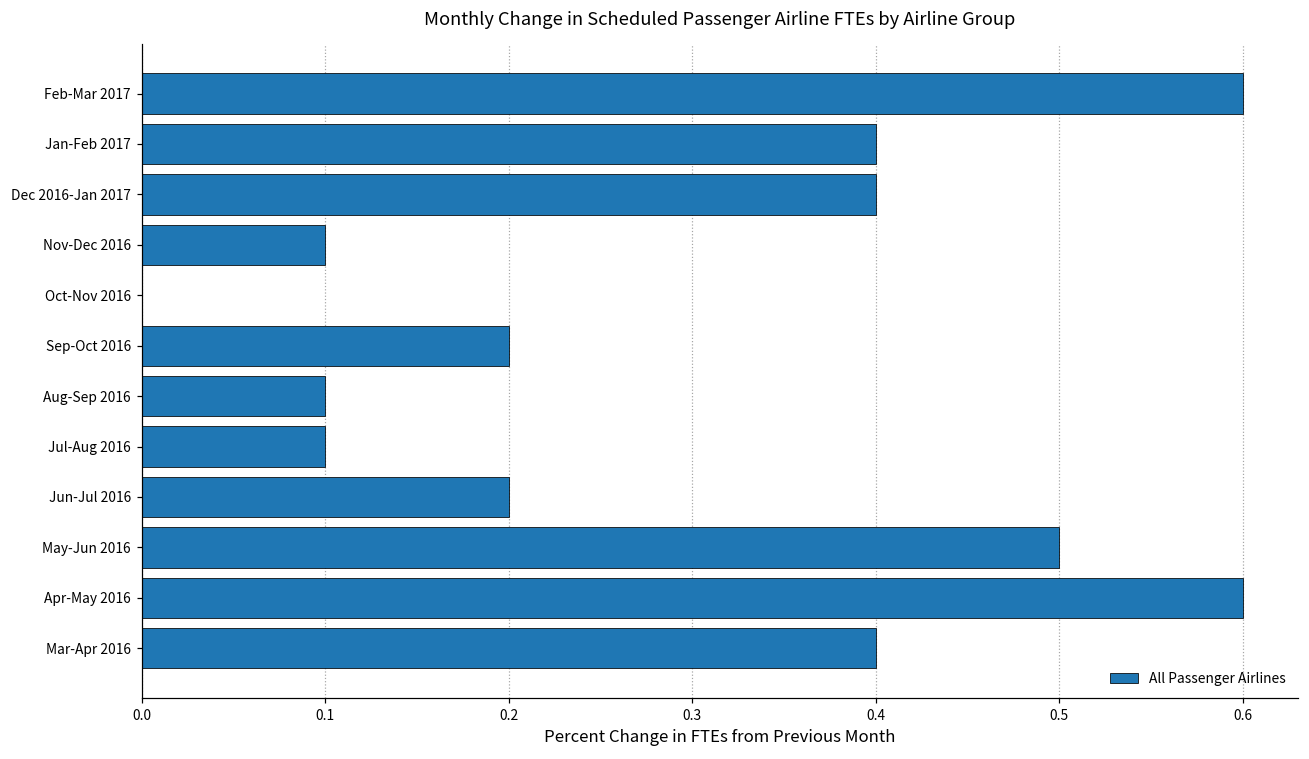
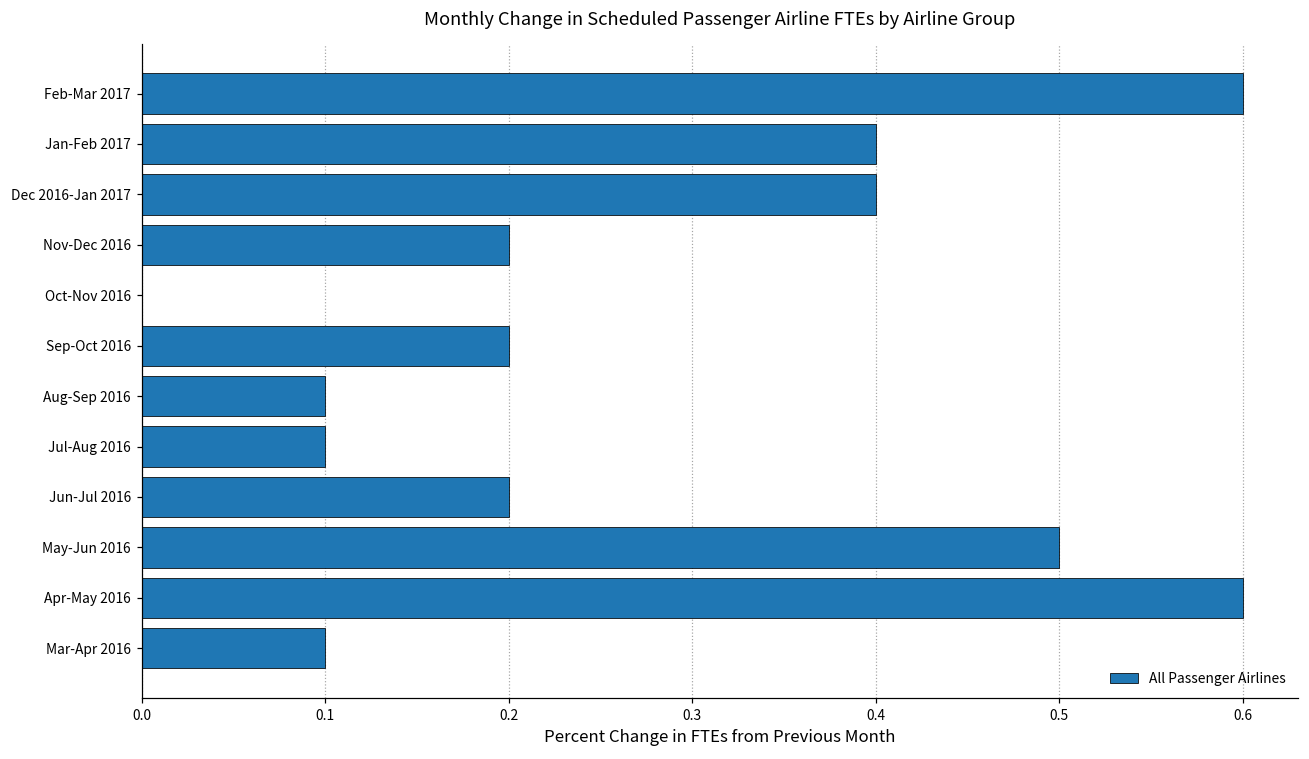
Nov-Dec 2016: 0.1 -> 0.2
Mar-Apr 2016: 0.4 -> 0.1
